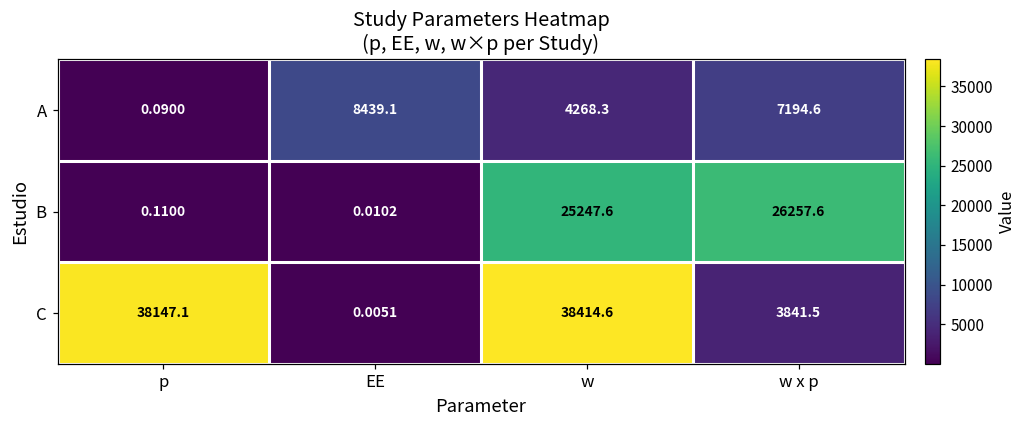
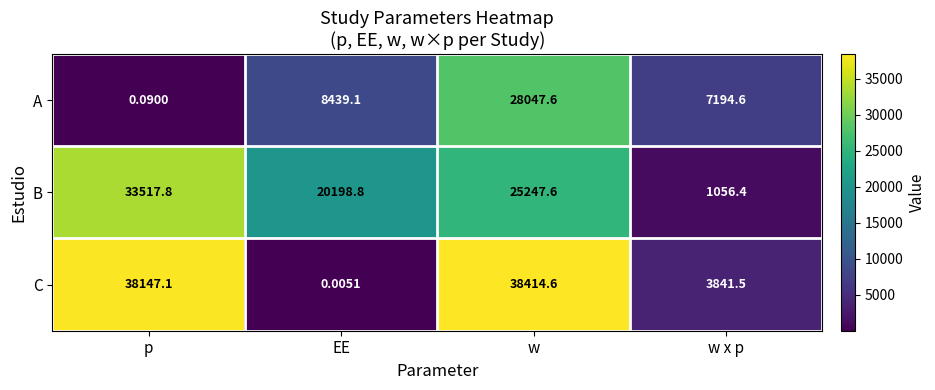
A, w: 4268.3 -> 28047.6
B, p: 0.1100 -> 33517.8
B, EE: 0.0102 -> 20198.8
B, w x p: 26257.6 -> 1056.4
